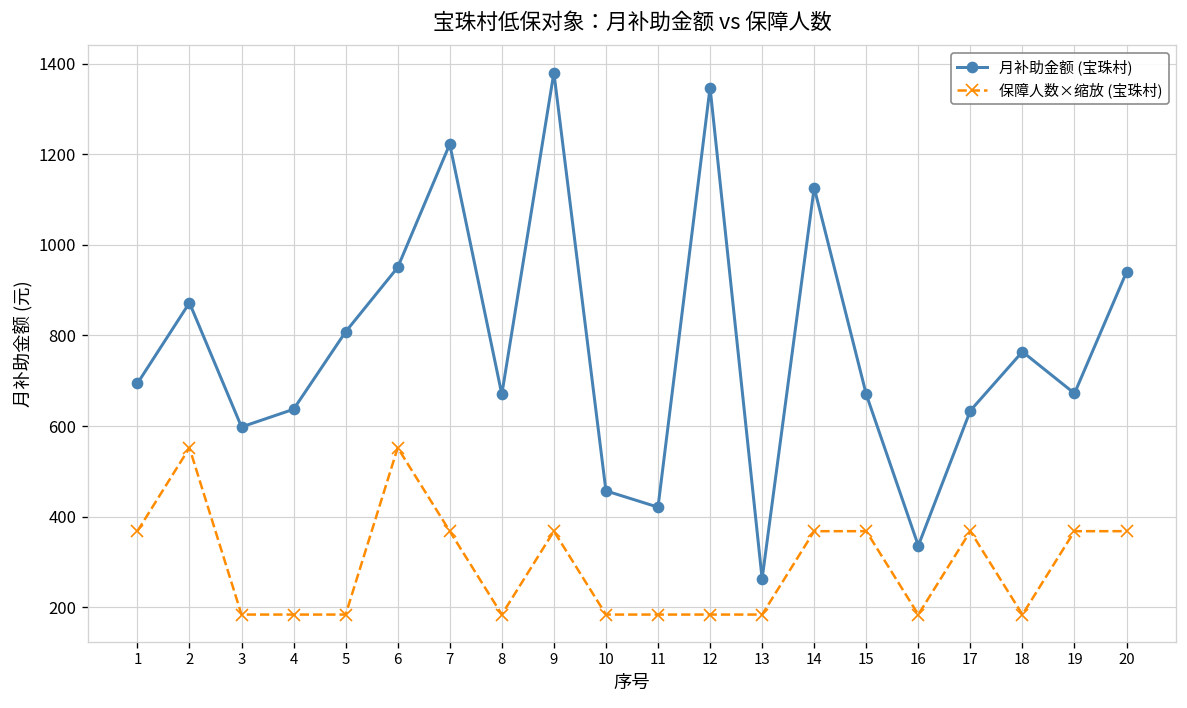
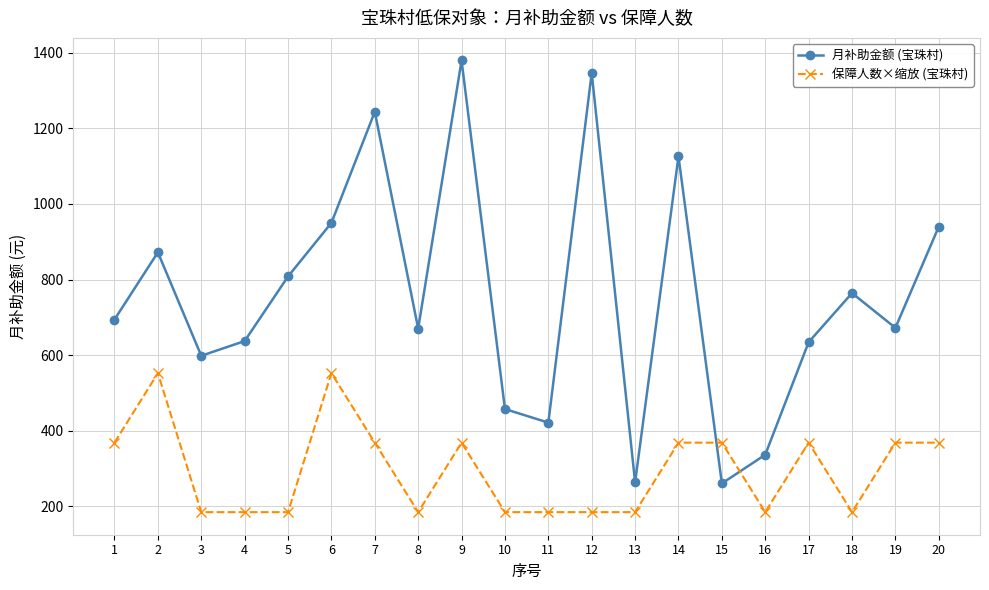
月补助金额 (宝珠村), 7: 1220 -> 1240
月补助金额 (宝珠村), 15: 670 -> 260
